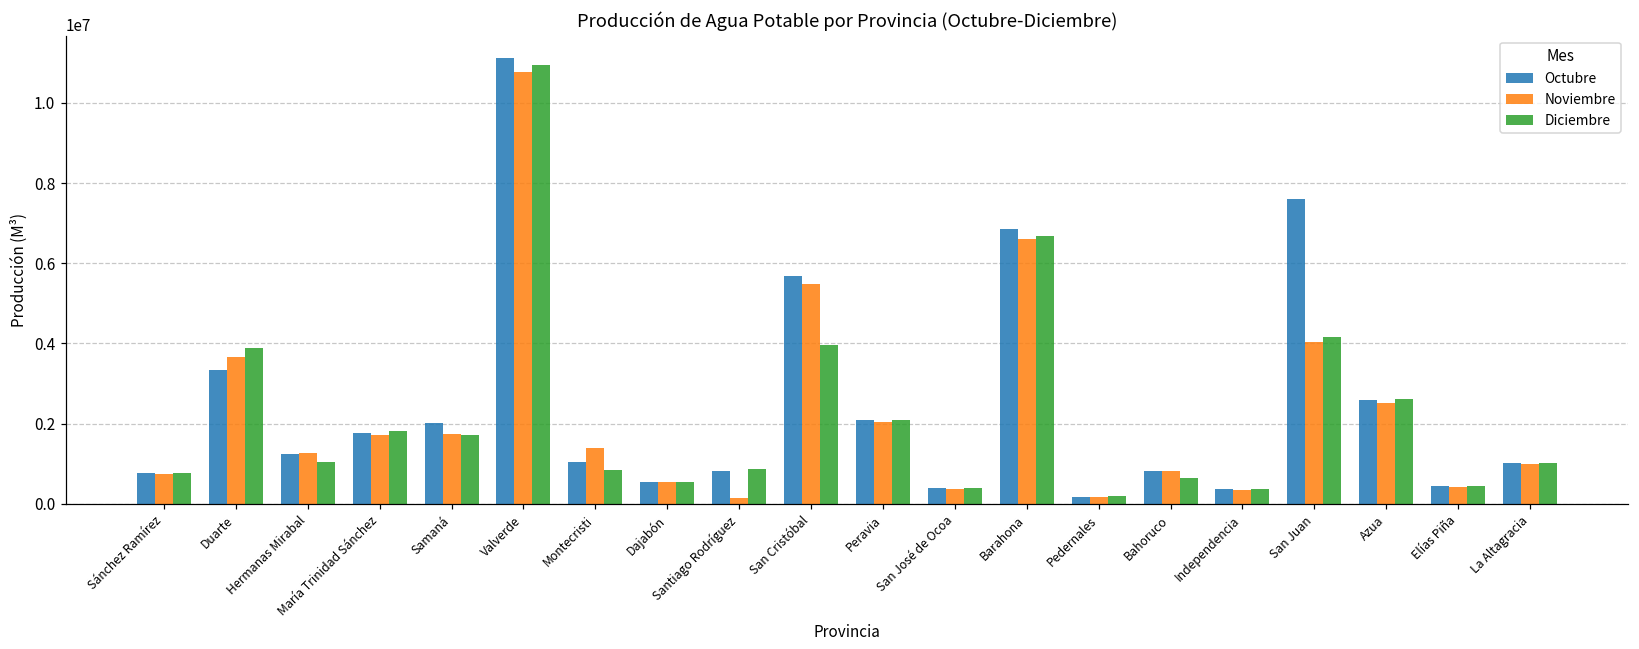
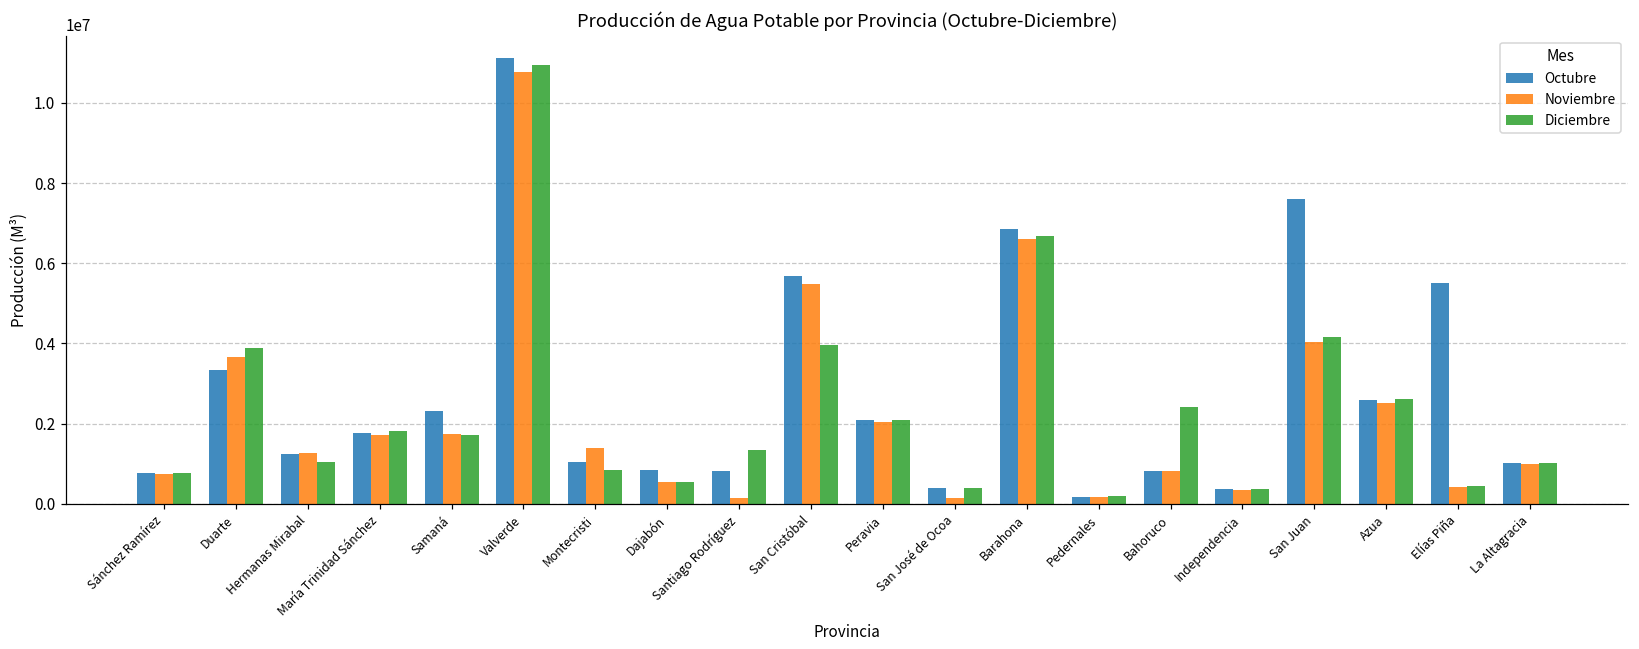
Octubre, Samaná: 2000000 -> 2300000
Octubre, Dajabón: 500000 -> 900000
Diciembre, Santiago Rodríguez: 900000 -> 1300000
Noviembre, San José de Ocoa: 400000 -> 100000
Diciembre, Bahoruco: 600000 -> 2400000
Octubre, Elías Piña: 400000 -> 5500000
